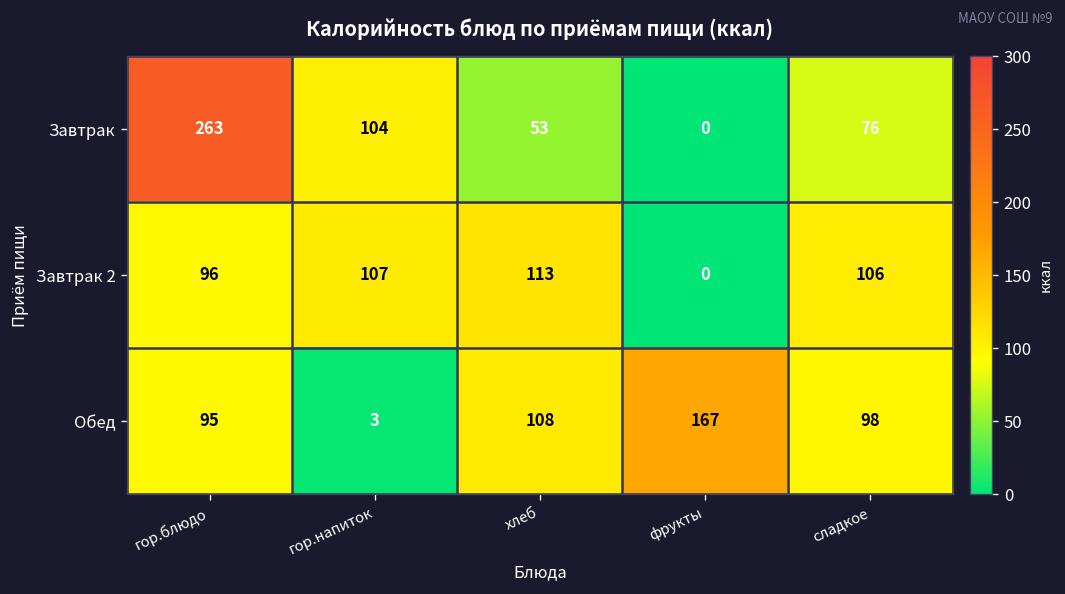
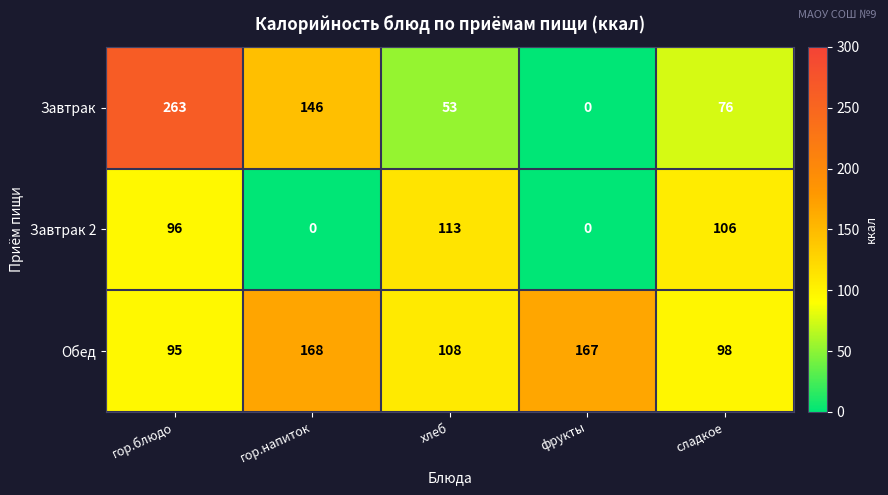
Завтрак, гор.напиток: 104 -> 146
Завтрак 2, гор.напиток: 107 -> 0
Обед, гор.напиток: 3 -> 168
